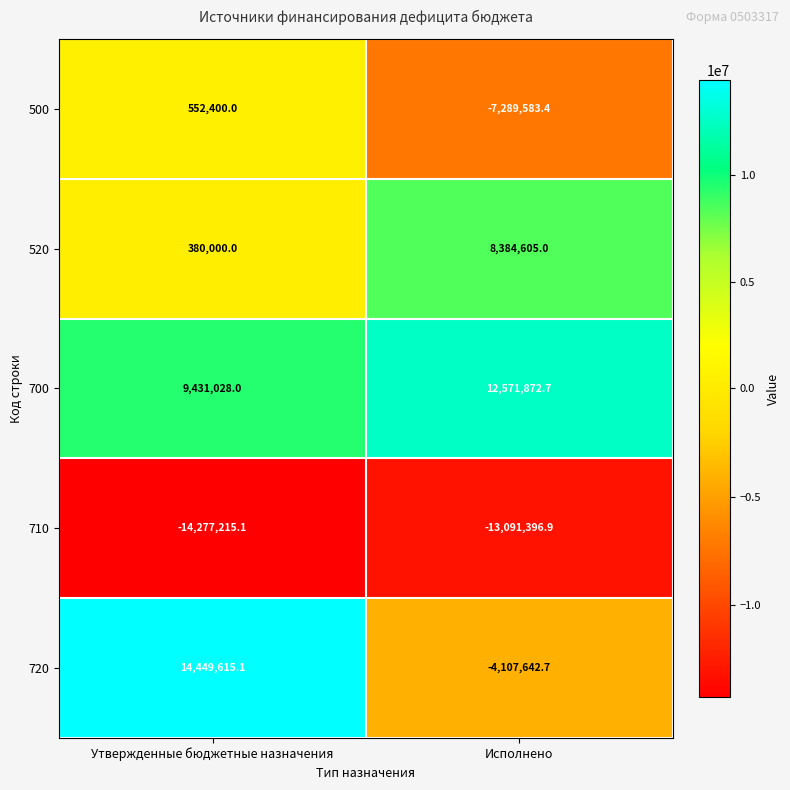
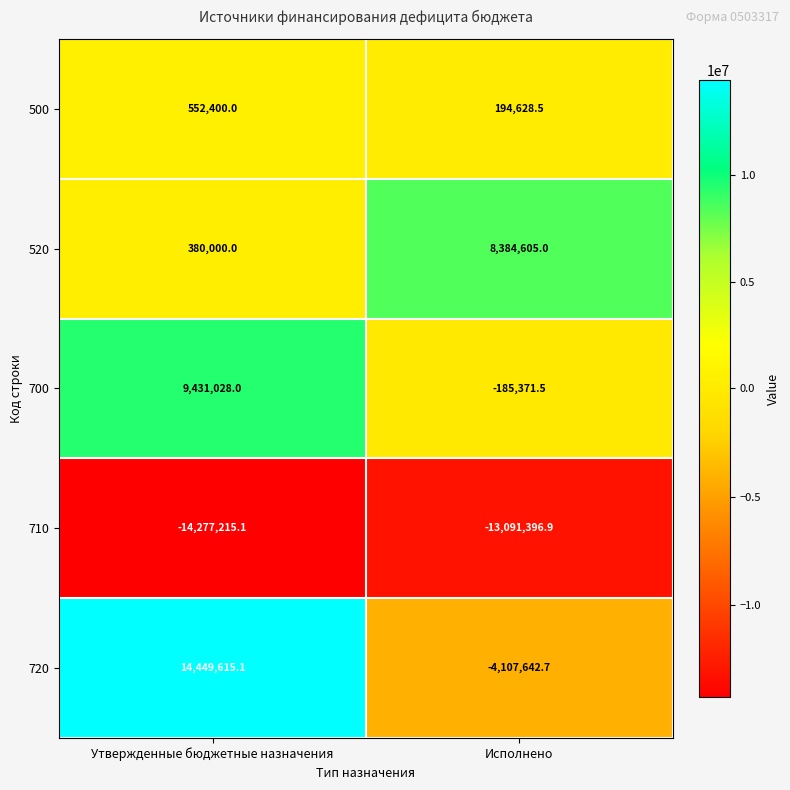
500, Исполнено: -7,289,583.4 -> 194,628.5
700, Исполнено: 12,571,872.7 -> -185,371.5
